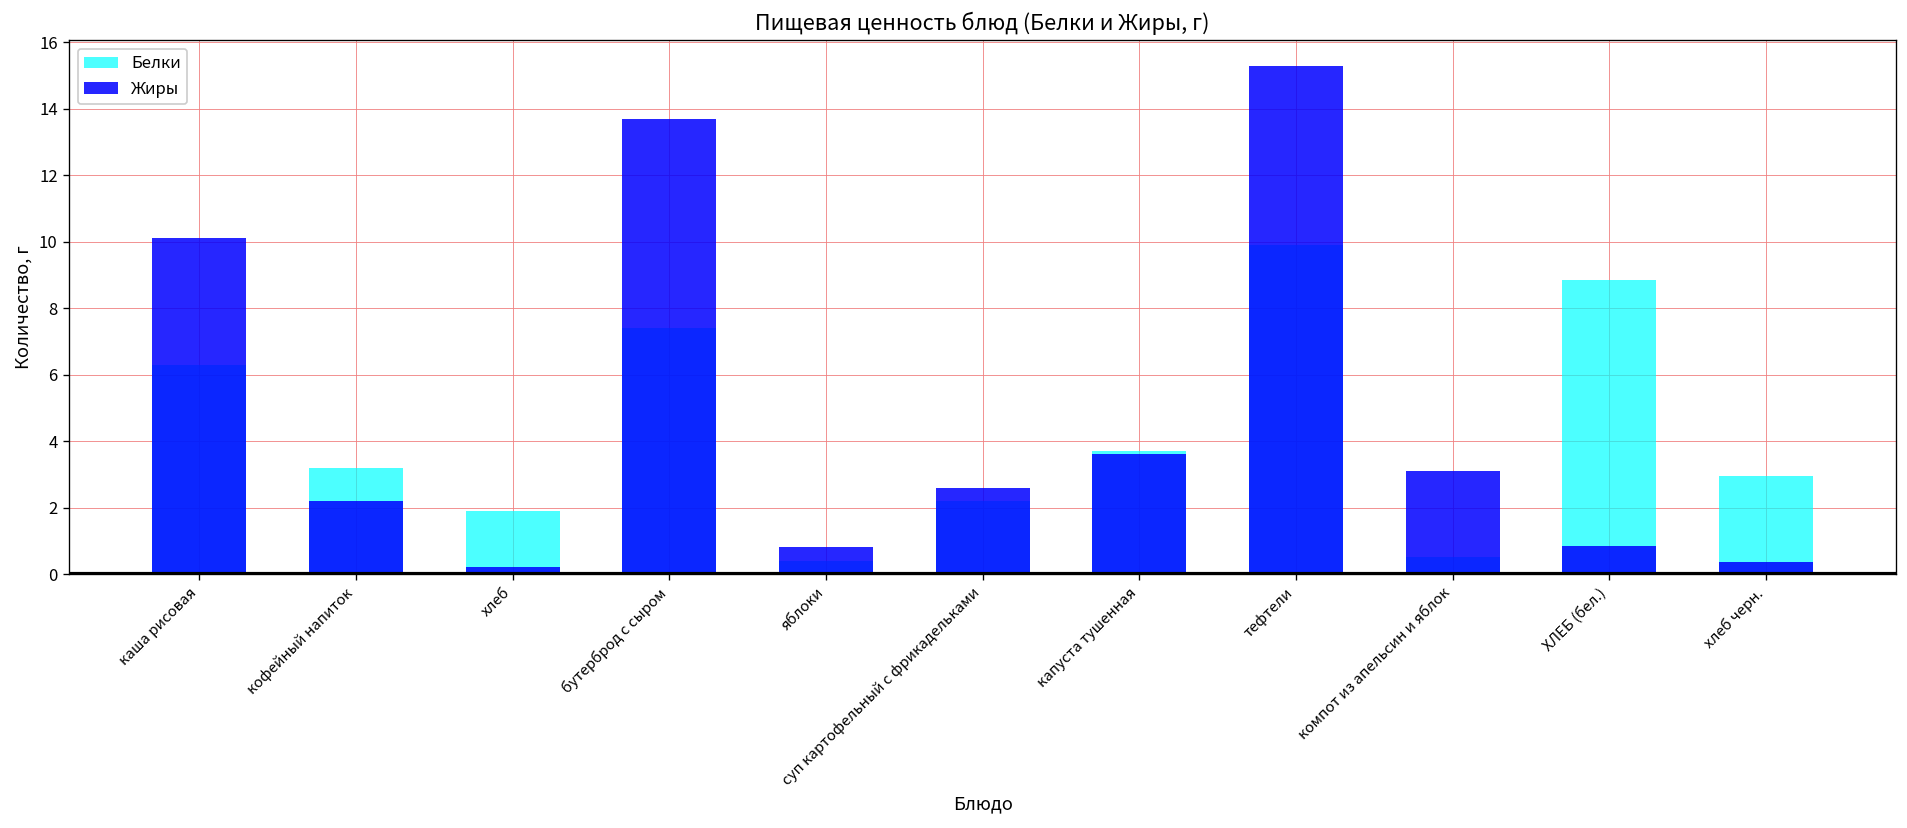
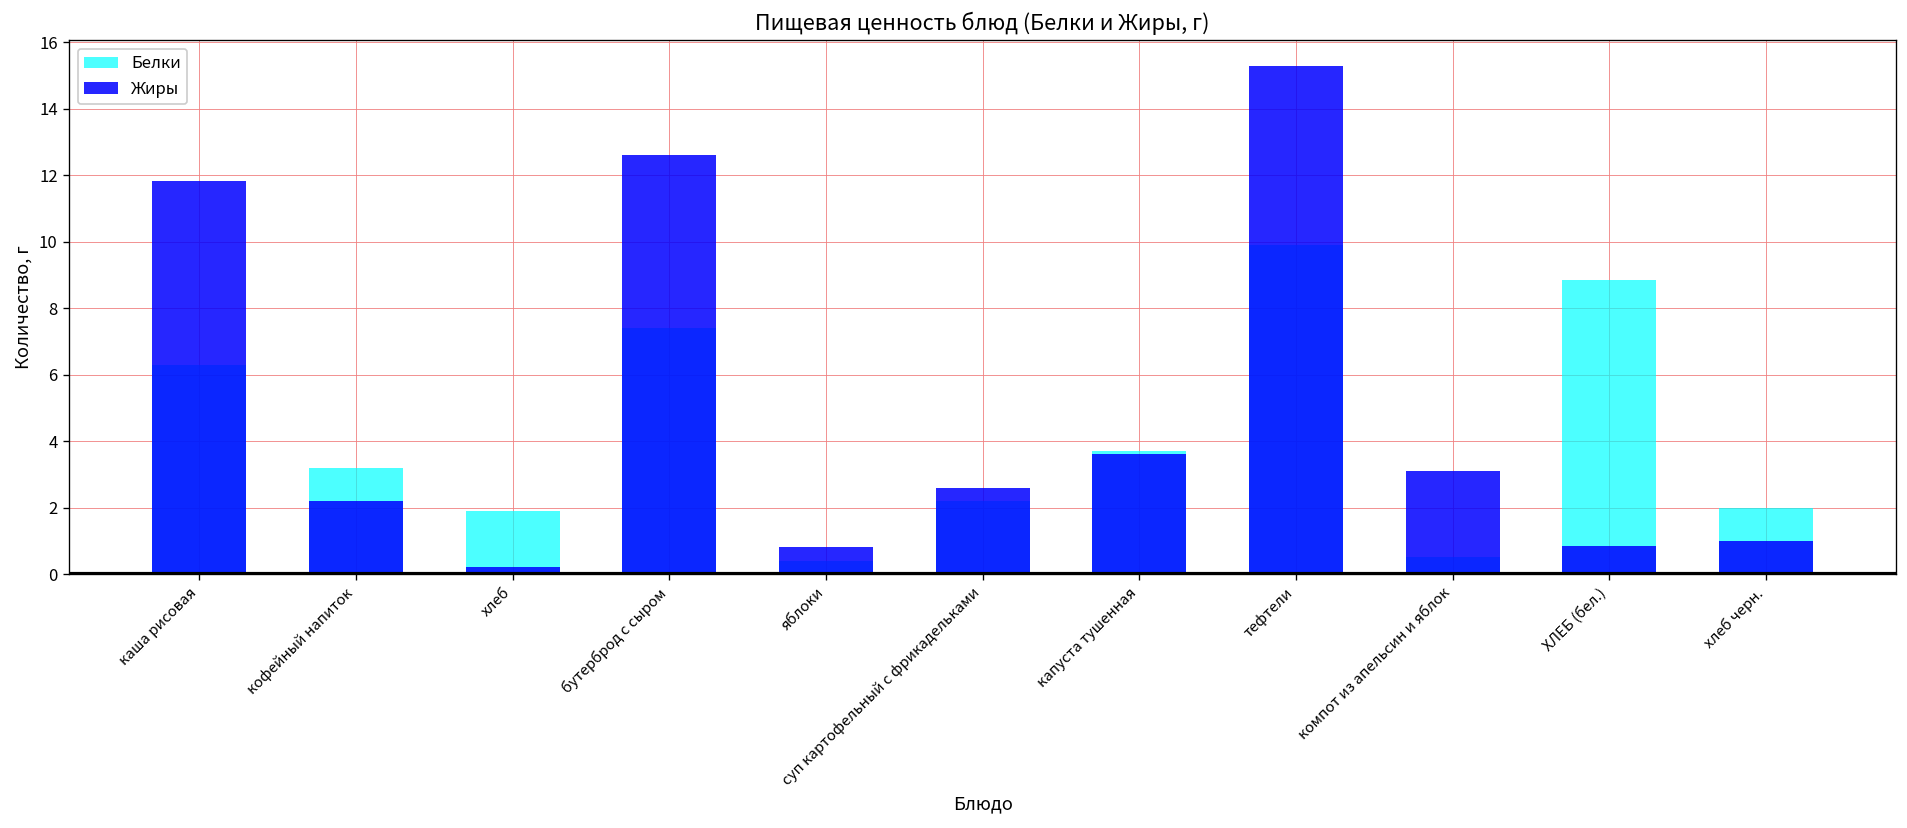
Жиры, каша рисовая: 10.1 -> 11.8
Жиры, бутерброд с сыром: 13.7 -> 12.6
Белки, хлеб черн.: 2.9 -> 2.0
Жиры, хлеб черн.: 0.4 -> 1.0
